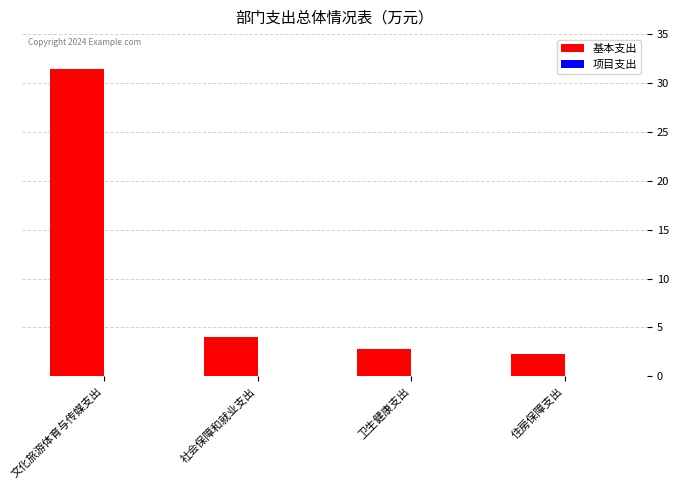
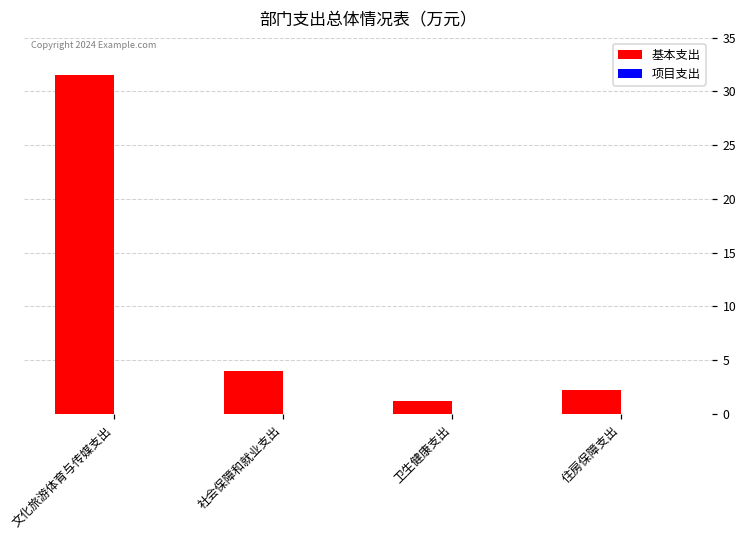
基本支出, 卫生健康支出: 3 -> 1
